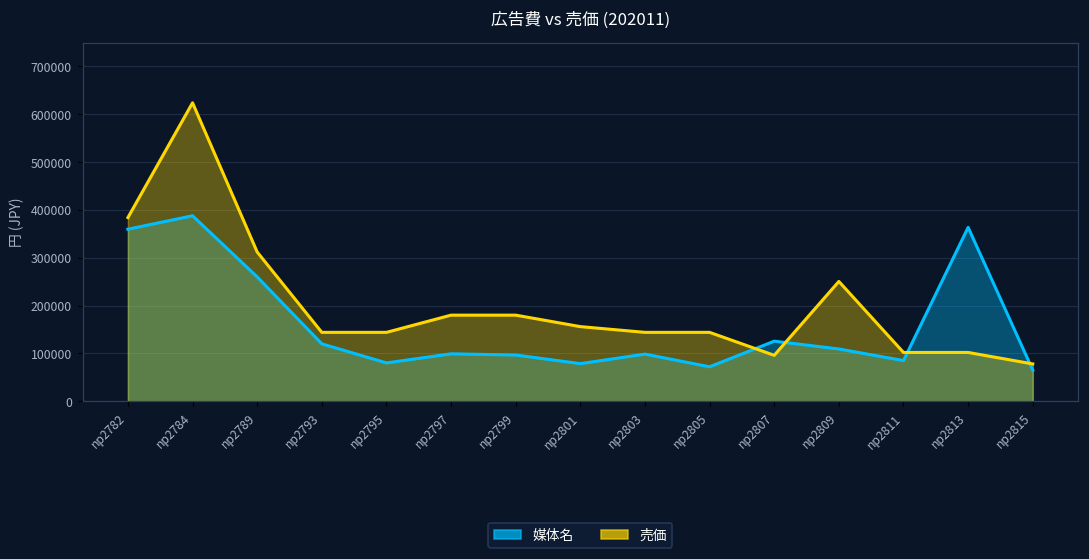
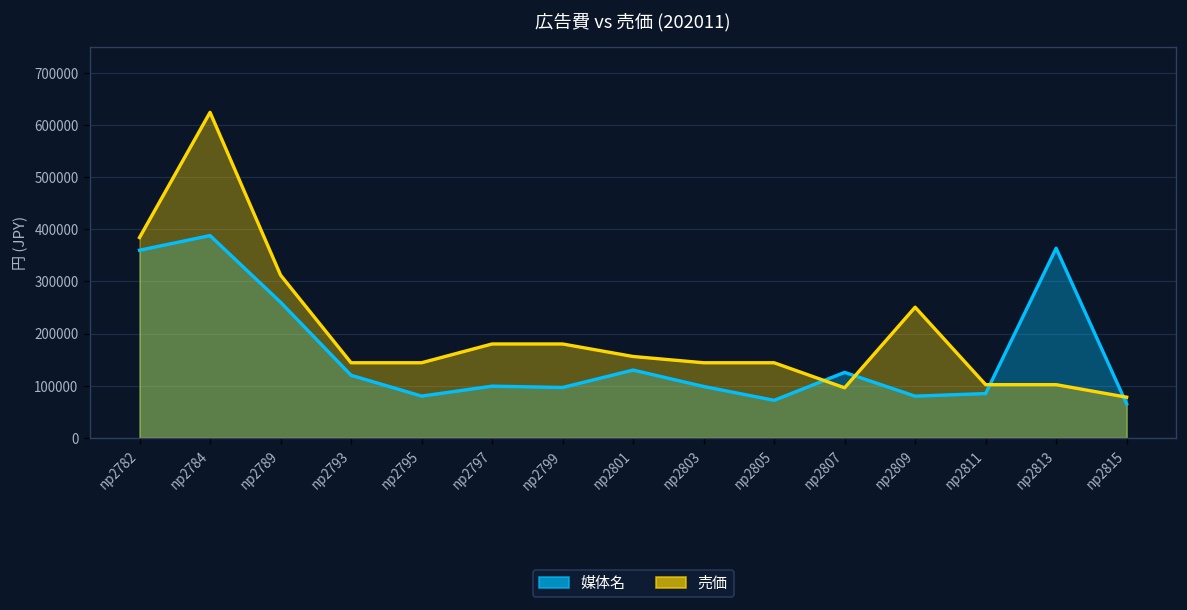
媒体名, np2801: 80000 -> 130000
媒体名, np2809: 110000 -> 80000
